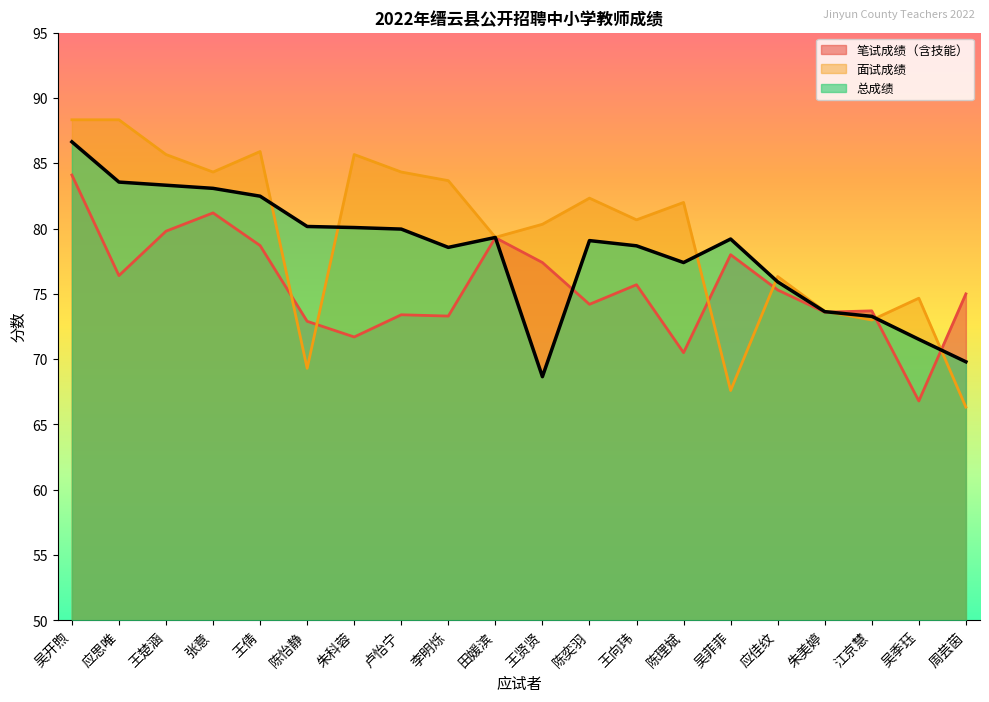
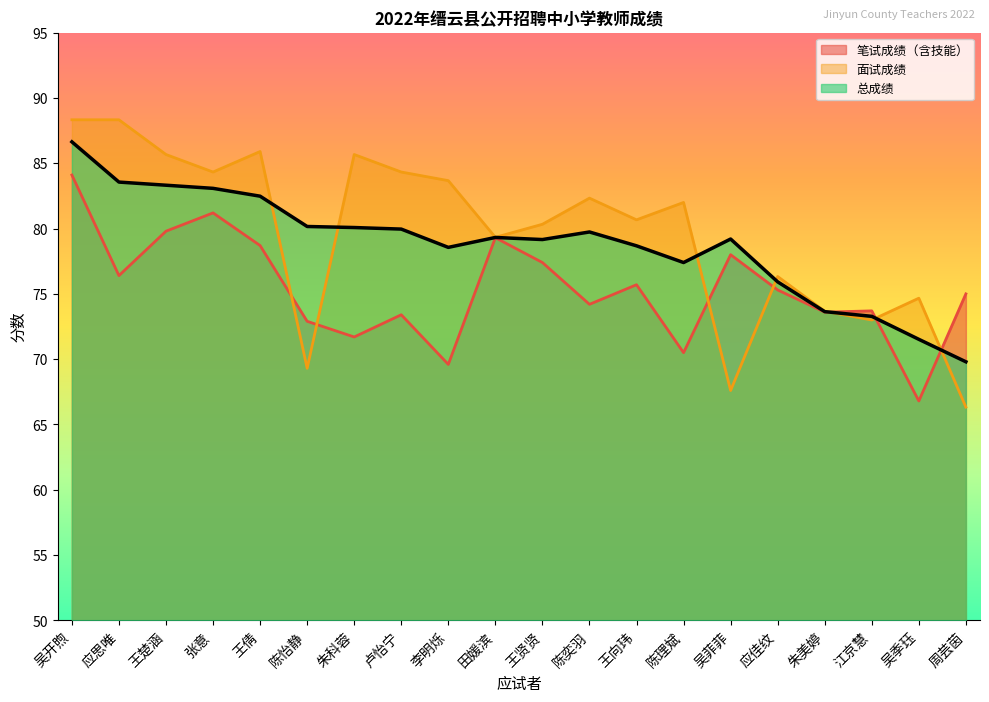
笔试成绩（含技能）, 李明烁: 73.3 -> 69.6
总成绩, 王贤贤: 68.7 -> 79.2
总成绩, 陈奕羽: 79.1 -> 79.7
